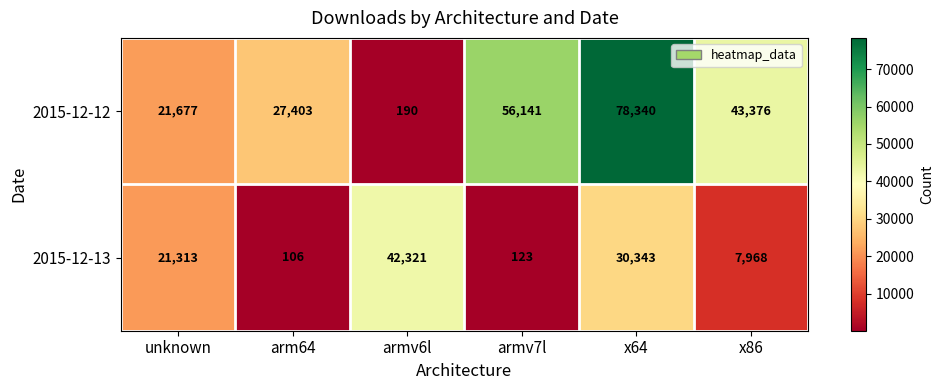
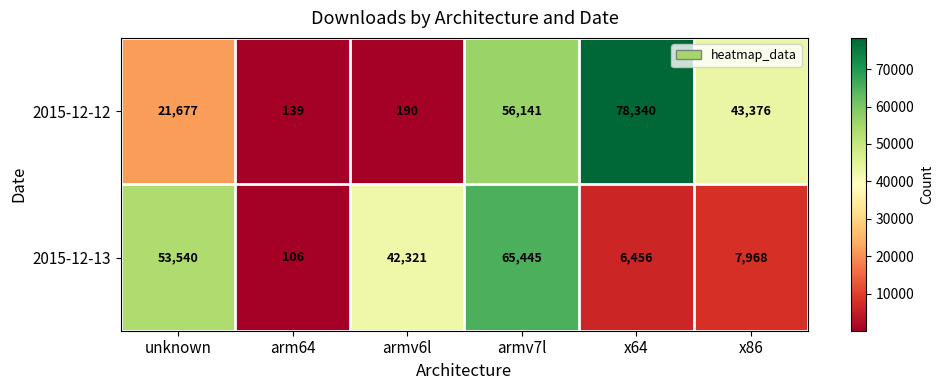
2015-12-12, arm64: 27,403 -> 139
2015-12-13, unknown: 21,313 -> 53,540
2015-12-13, armv7l: 123 -> 65,445
2015-12-13, x64: 30,343 -> 6,456
